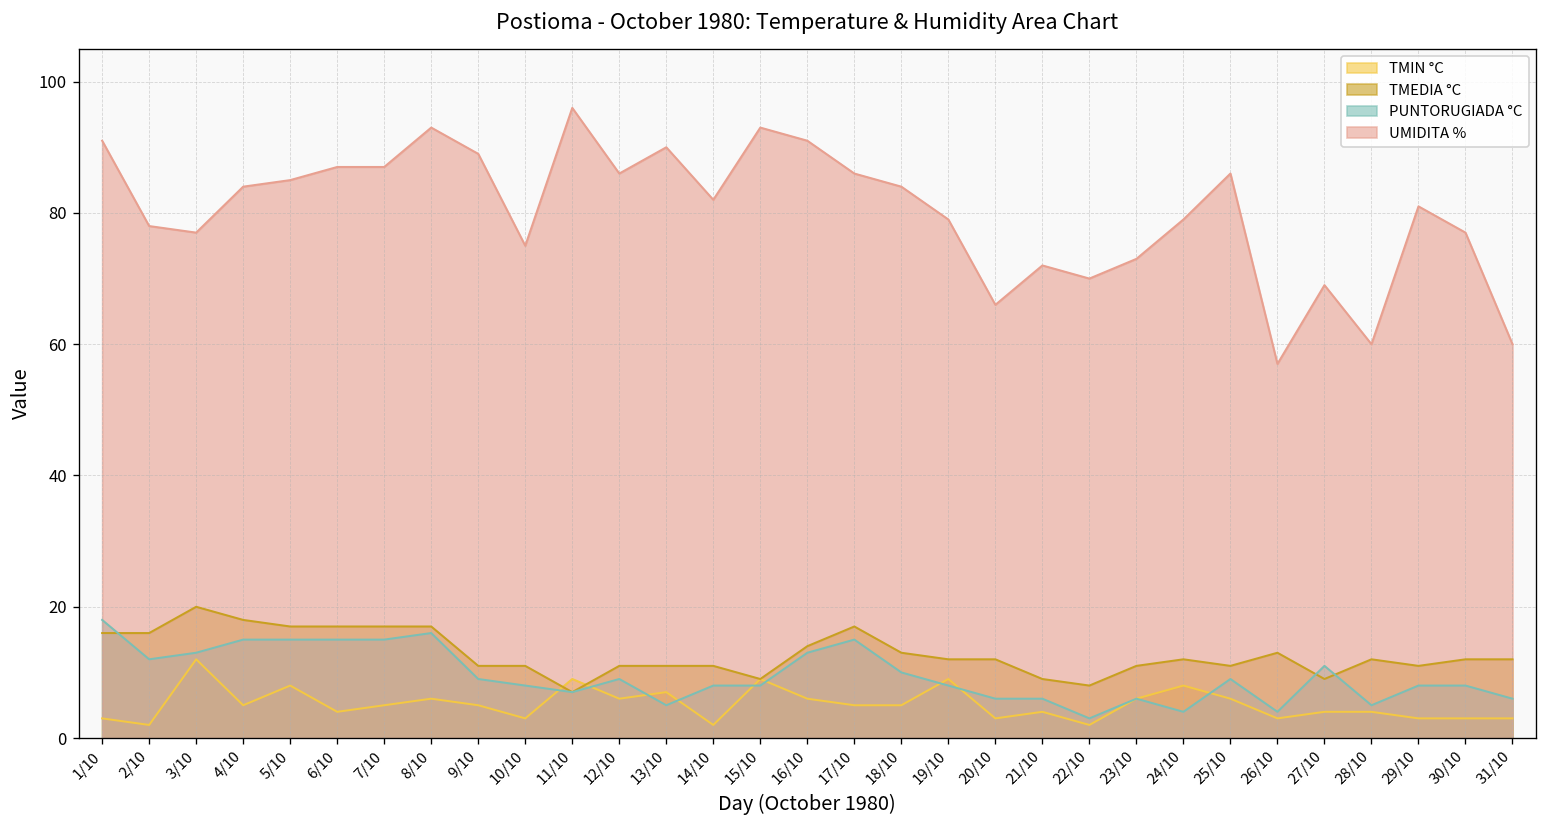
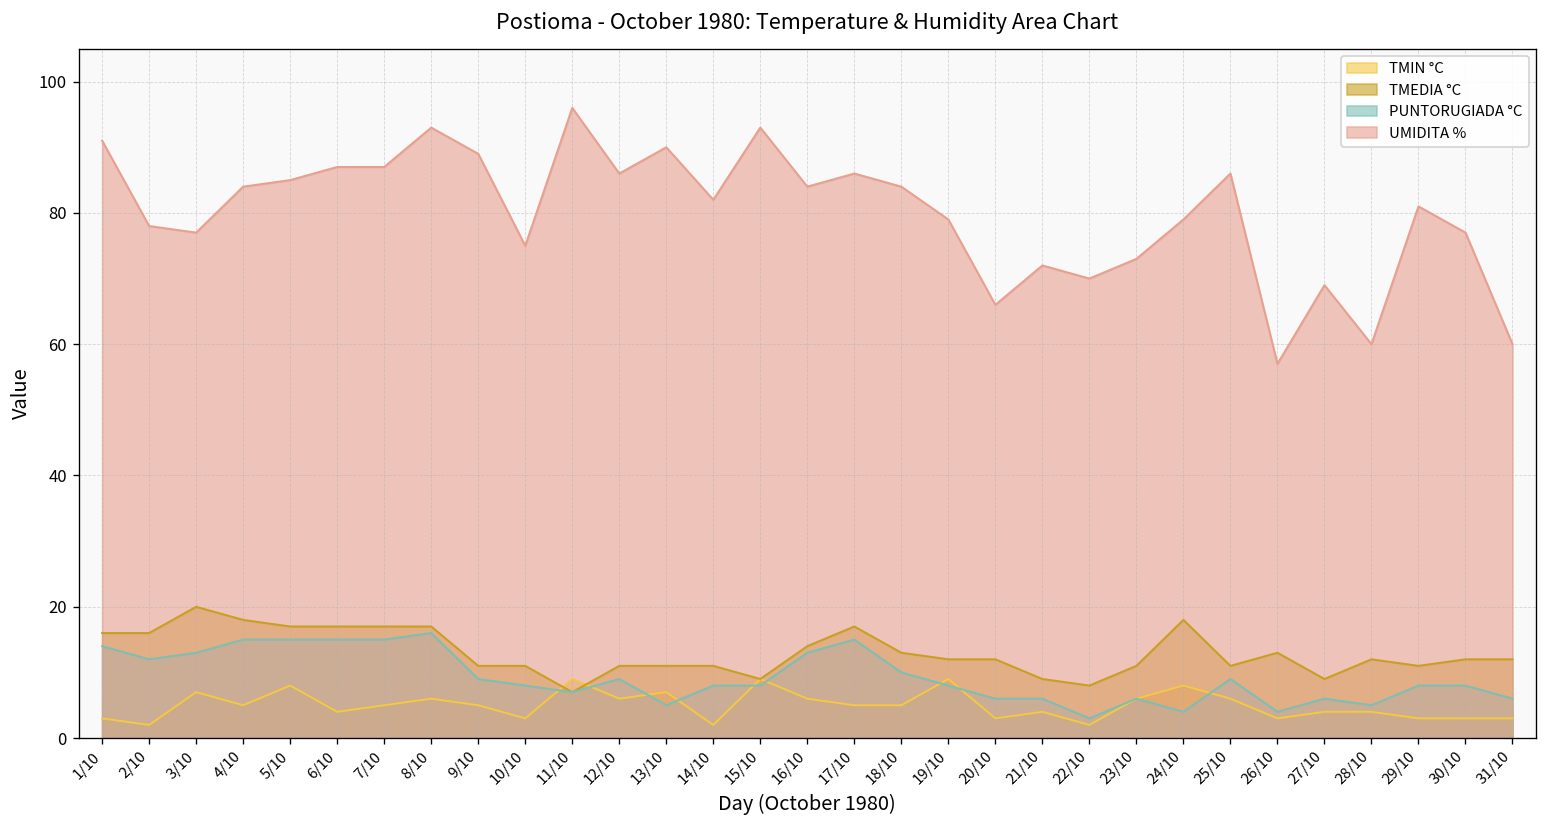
PUNTORUGIADA °C, 1/10: 18 -> 14
TMIN °C, 3/10: 12 -> 7
UMIDITA %, 16/10: 91 -> 84
TMEDIA °C, 24/10: 12 -> 18
PUNTORUGIADA °C, 27/10: 11 -> 6
